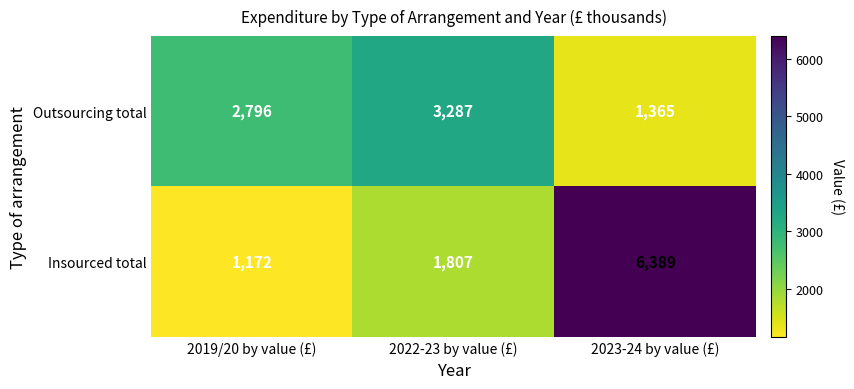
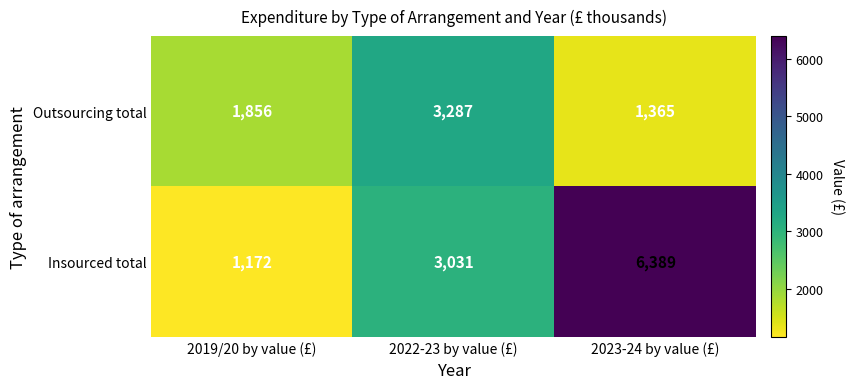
Outsourcing total, 2019/20 by value (£): 2,796 -> 1,856
Insourced total, 2022-23 by value (£): 1,807 -> 3,031
